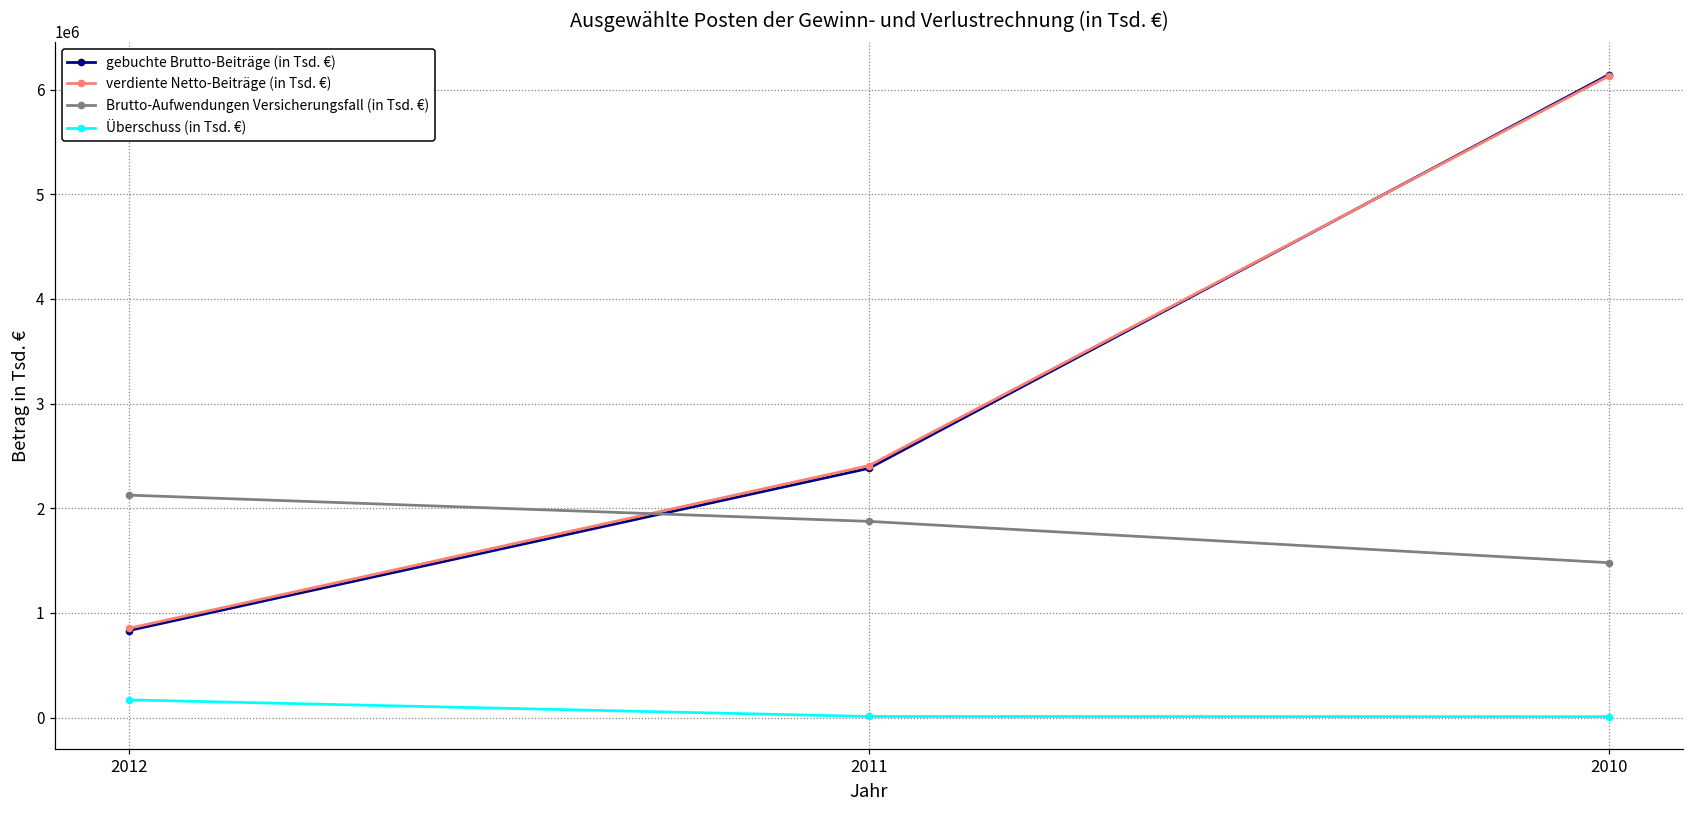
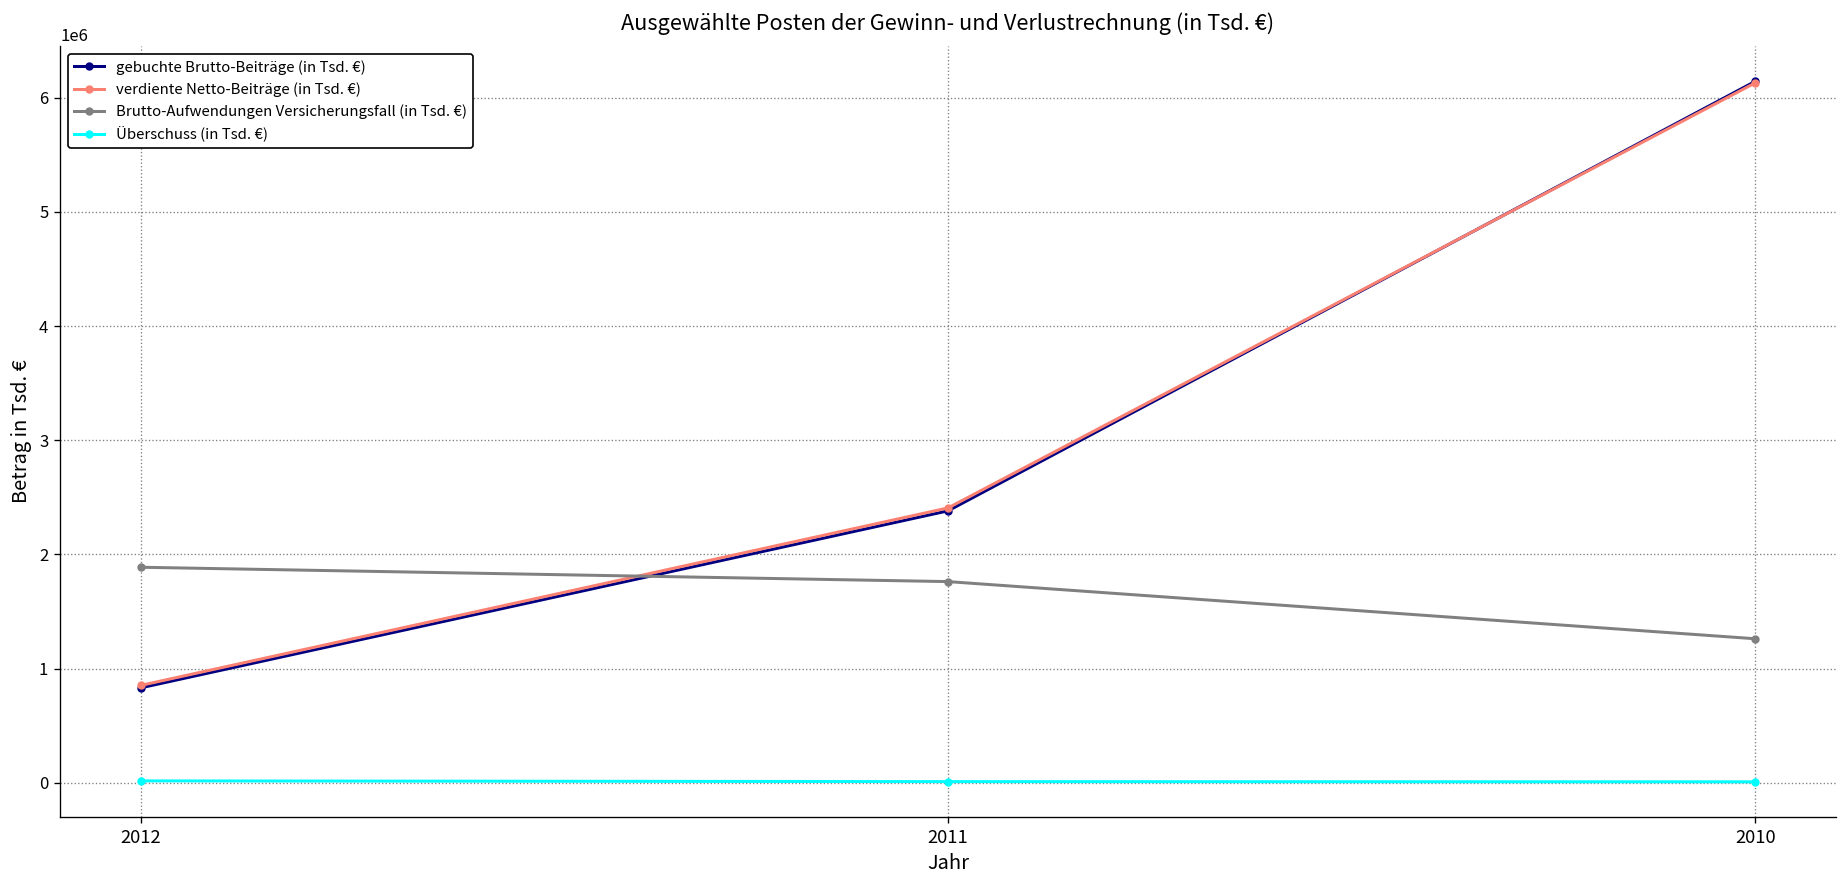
Brutto-Aufwendungen Versicherungsfall (in Tsd. €), 2012: 2100000 -> 1900000
Überschuss (in Tsd. €), 2012: 200000 -> 0
Brutto-Aufwendungen Versicherungsfall (in Tsd. €), 2011: 1900000 -> 1800000
Brutto-Aufwendungen Versicherungsfall (in Tsd. €), 2010: 1500000 -> 1300000
